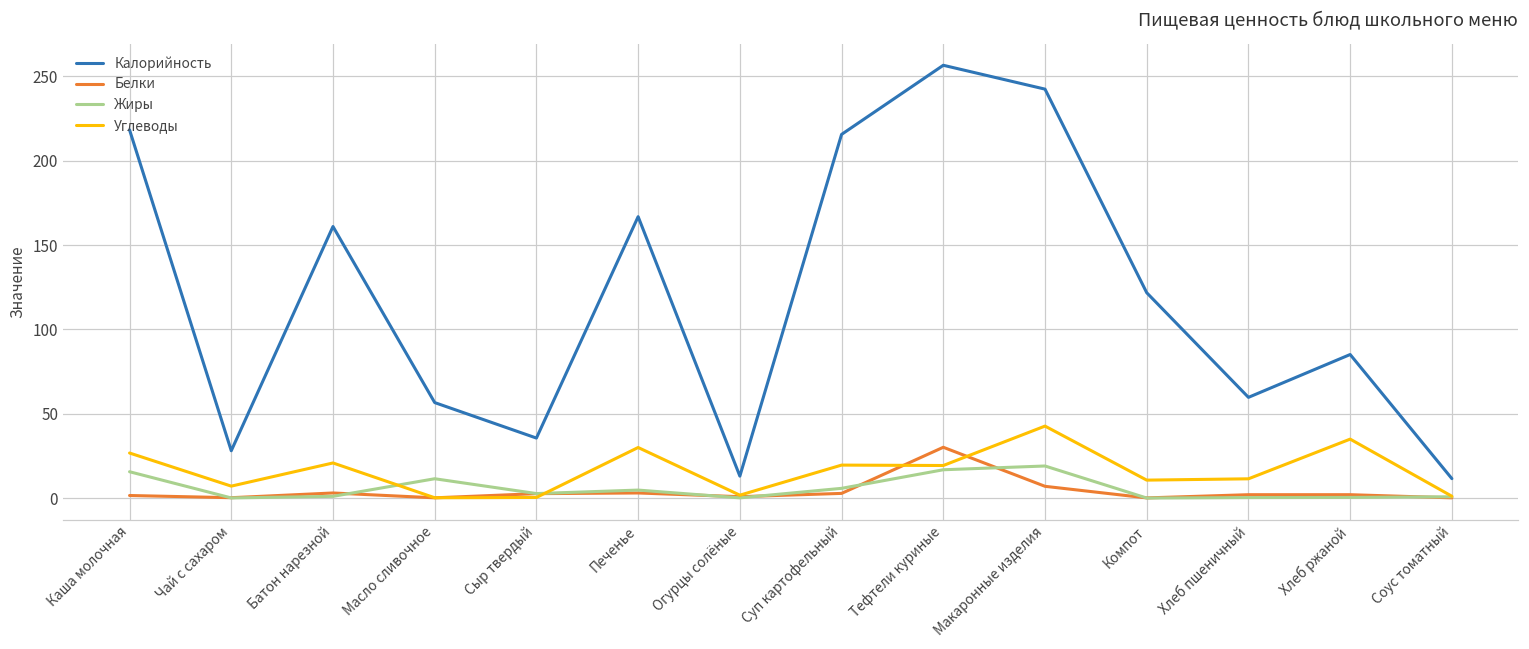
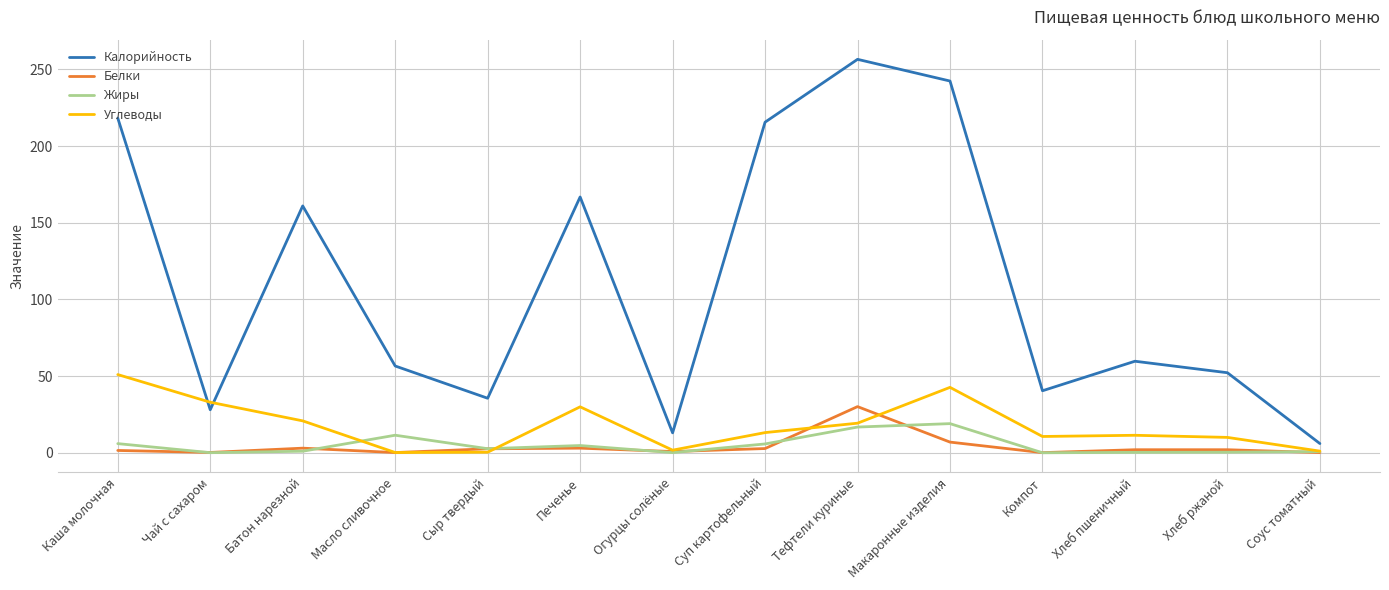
Жиры, Каша молочная: 16 -> 6
Углеводы, Каша молочная: 27 -> 51
Углеводы, Чай с сахаром: 7 -> 33
Углеводы, Суп картофельный: 20 -> 13
Калорийность, Компот: 122 -> 40
Калорийность, Хлеб ржаной: 85 -> 52
Углеводы, Хлеб ржаной: 35 -> 10
Калорийность, Соус томатный: 12 -> 6
